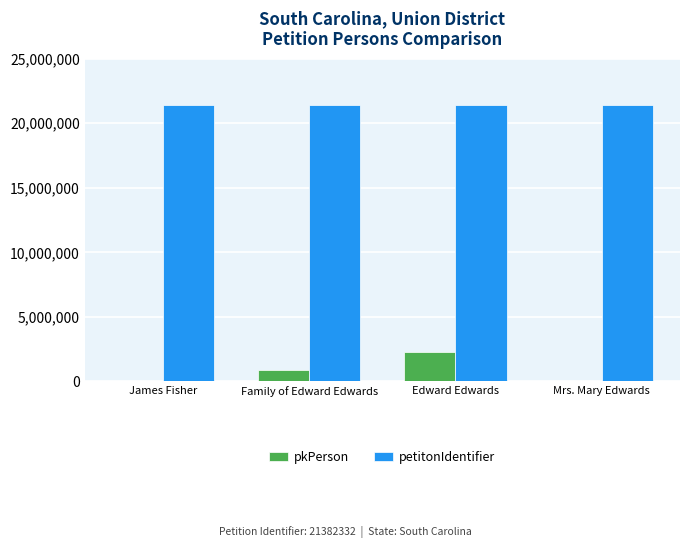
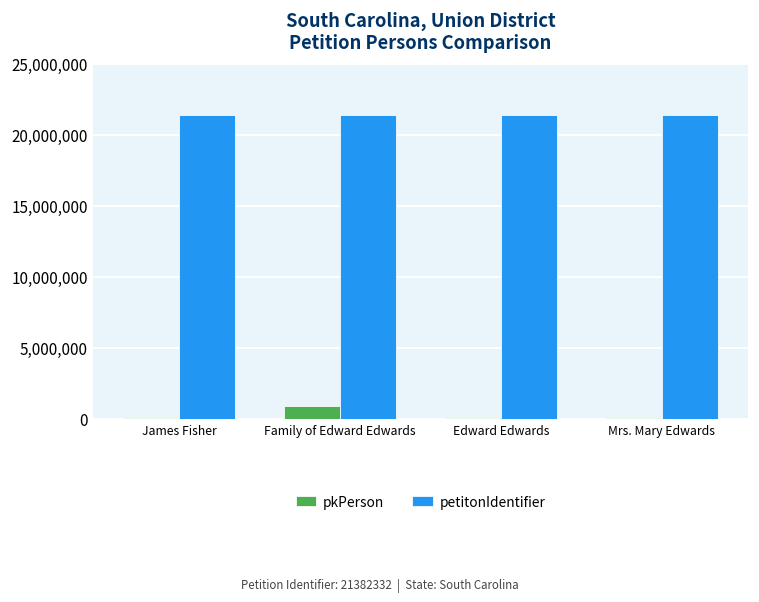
pkPerson, Edward Edwards: 2,300,000 -> 100,000
